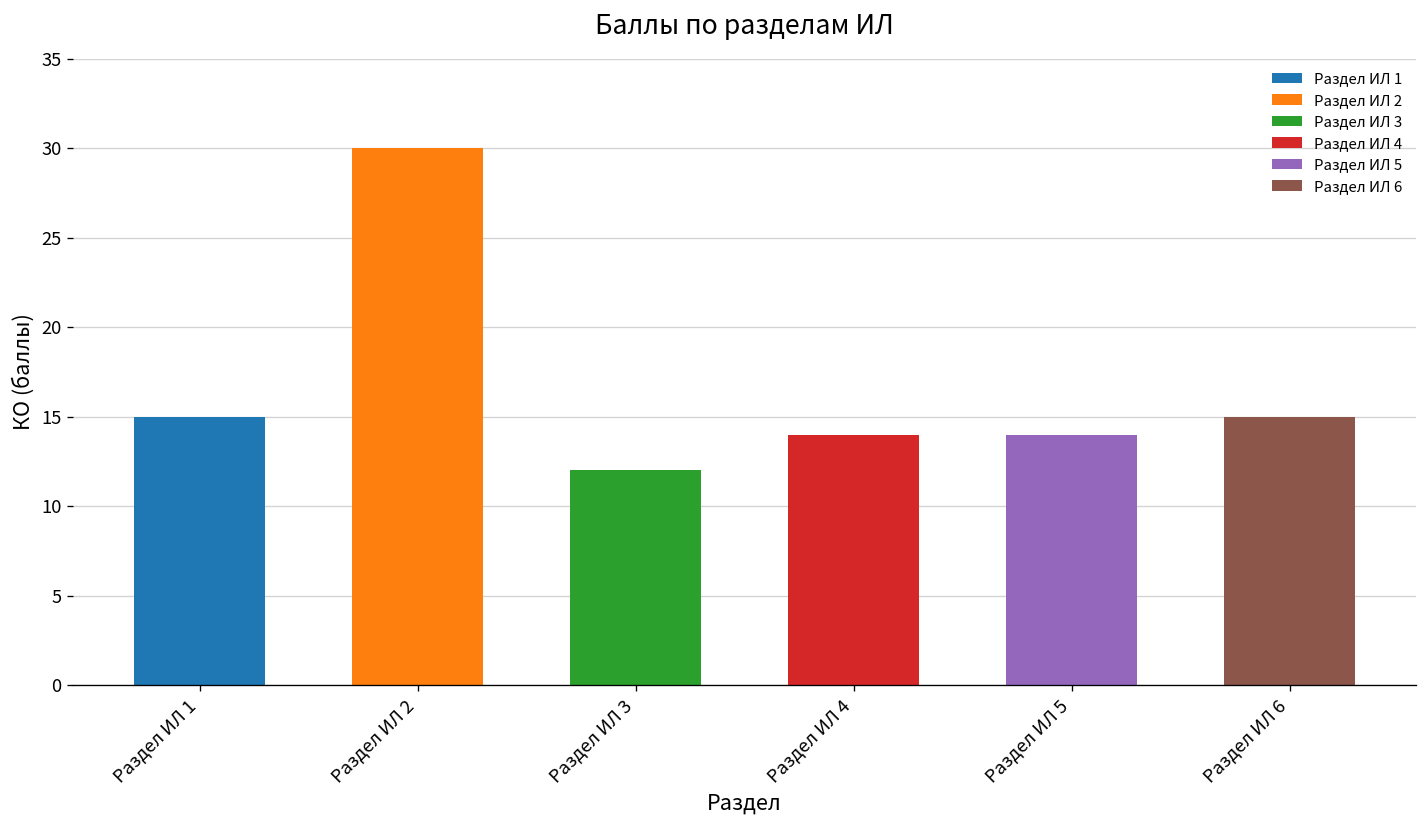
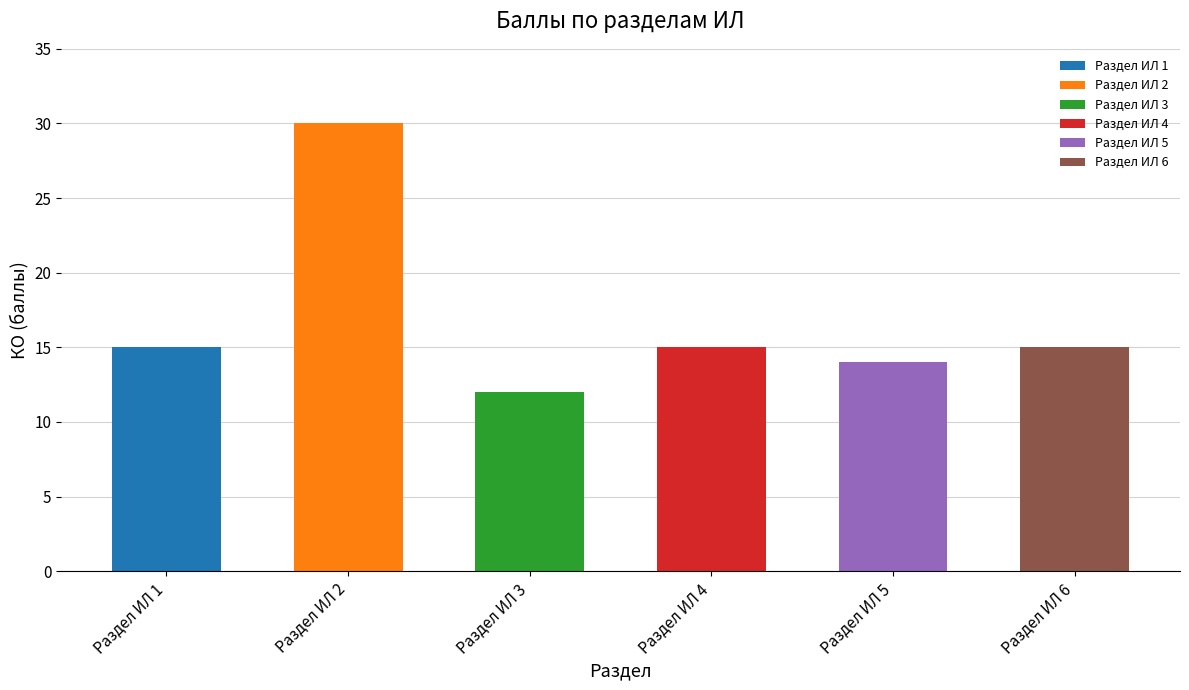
Раздел ИЛ 4: 14 -> 15
